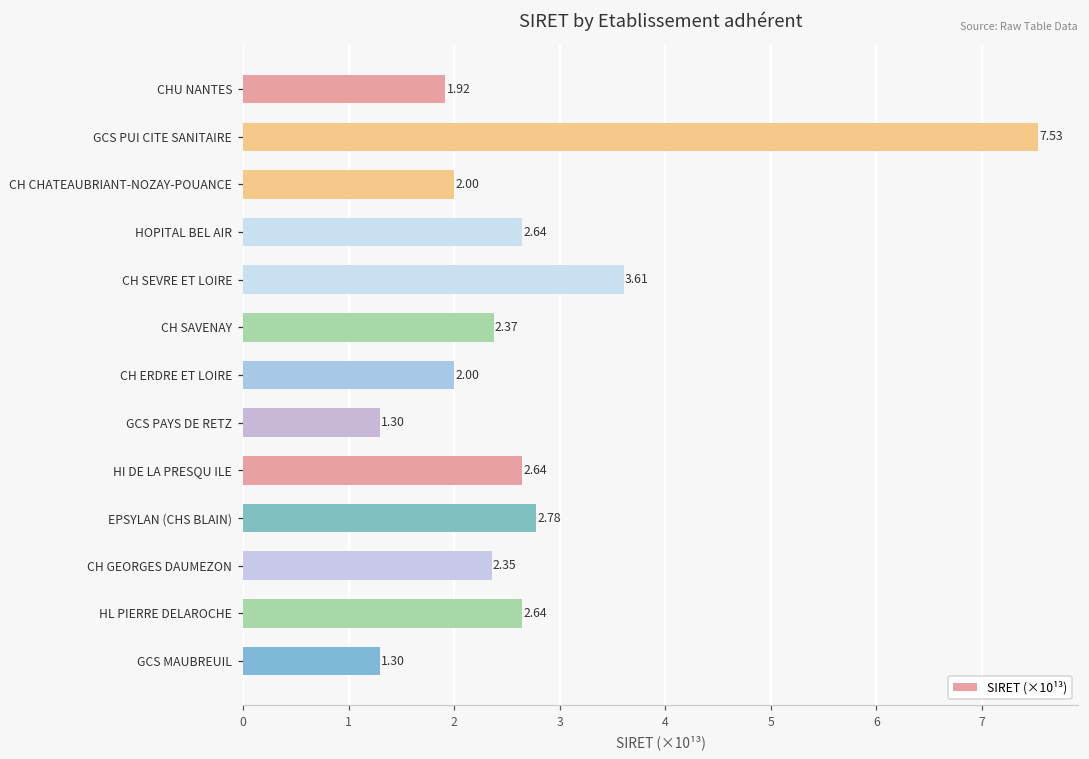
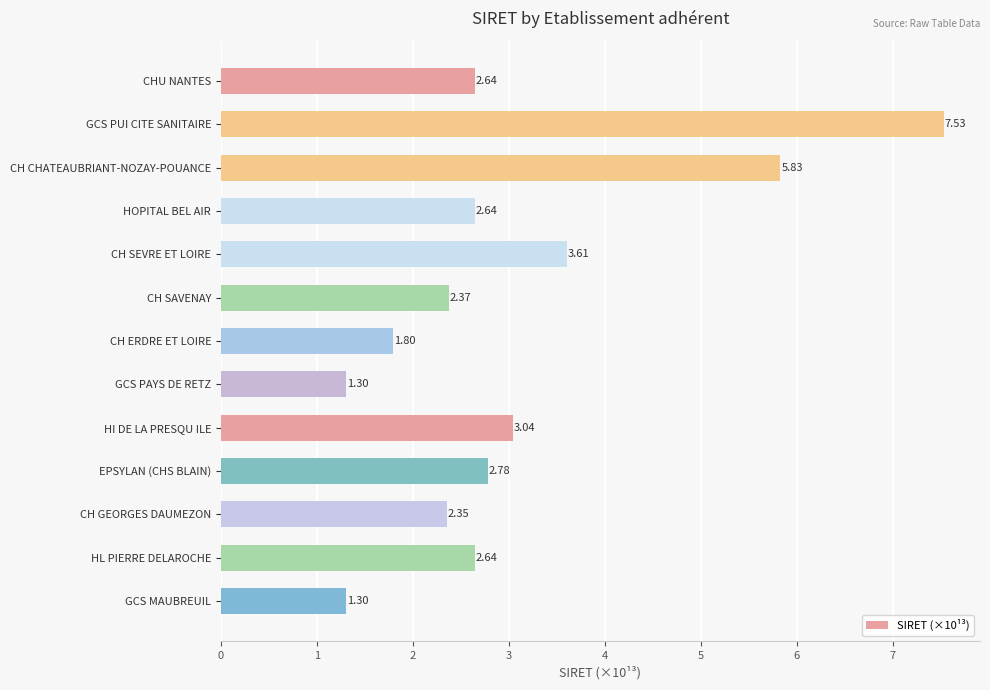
CHU NANTES: 1.92 -> 2.64
CH CHATEAUBRIANT-NOZAY-POUANCE: 2.00 -> 5.83
CH ERDRE ET LOIRE: 2.00 -> 1.80
HI DE LA PRESQU ILE: 2.64 -> 3.04
